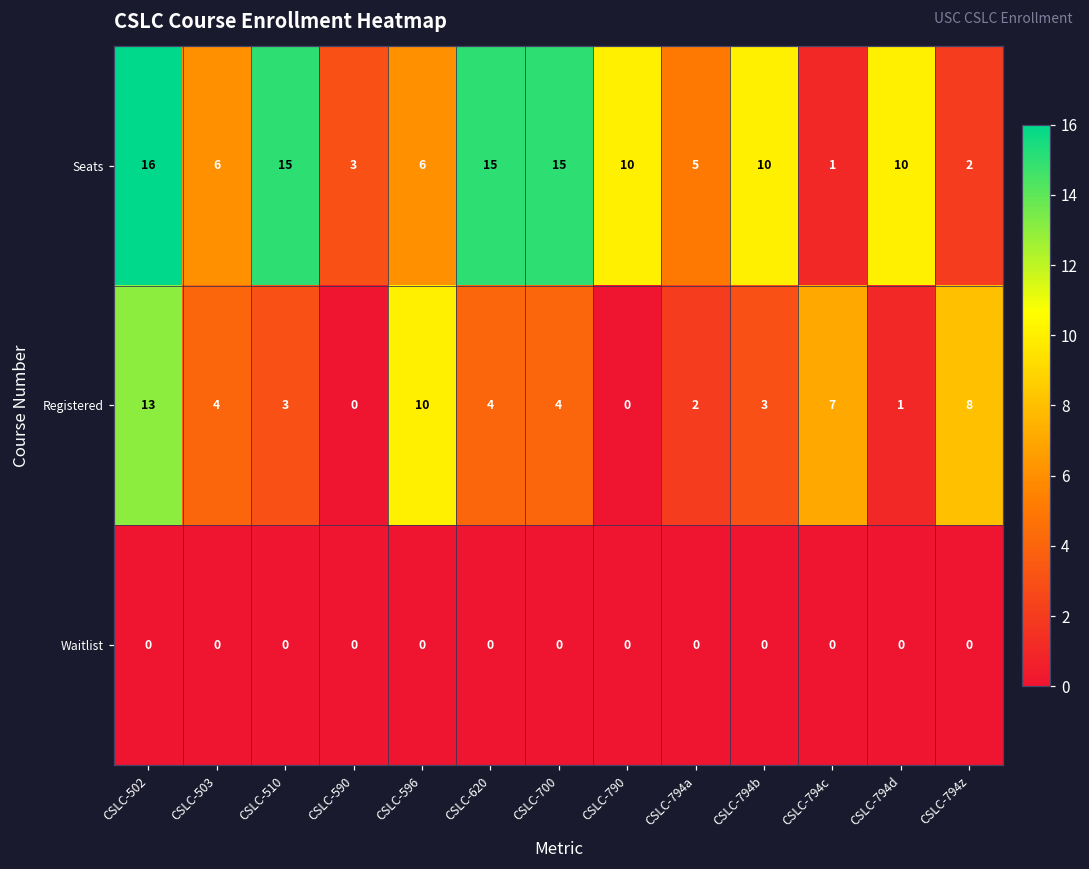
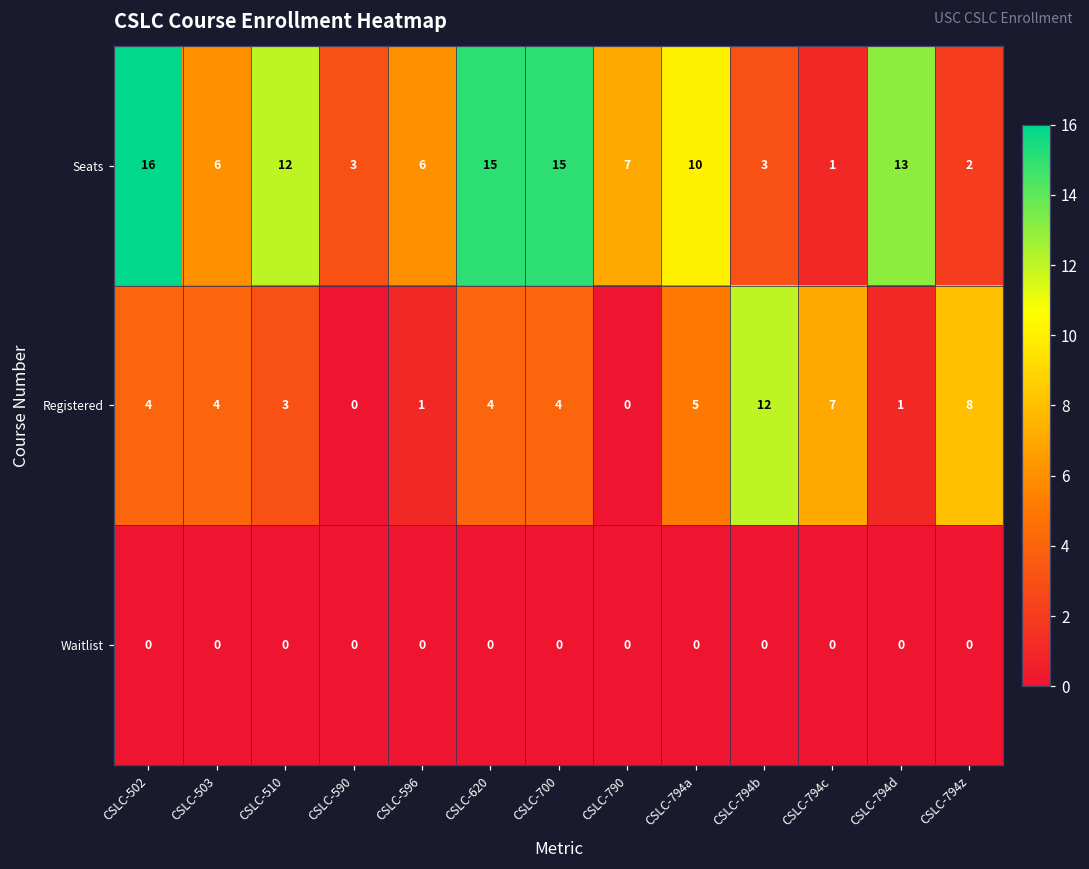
Seats, CSLC-510: 15 -> 12
Seats, CSLC-790: 10 -> 7
Seats, CSLC-794a: 5 -> 10
Seats, CSLC-794b: 10 -> 3
Seats, CSLC-794d: 10 -> 13
Registered, CSLC-502: 13 -> 4
Registered, CSLC-596: 10 -> 1
Registered, CSLC-794a: 2 -> 5
Registered, CSLC-794b: 3 -> 12
